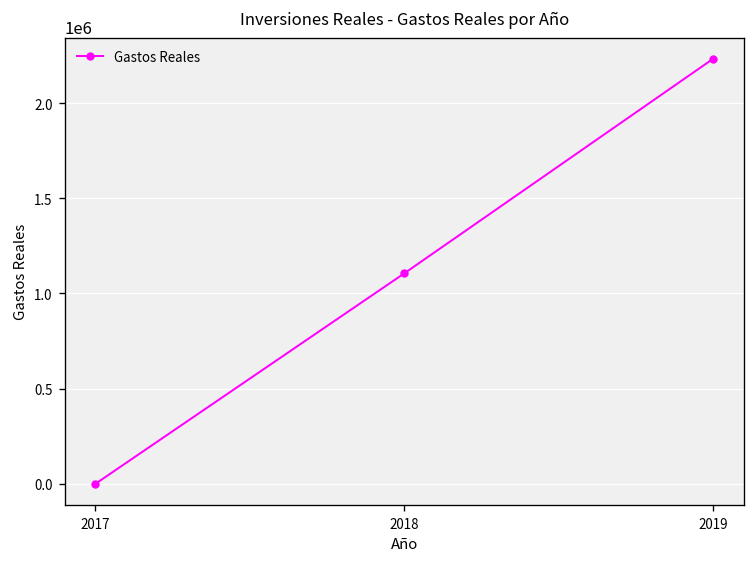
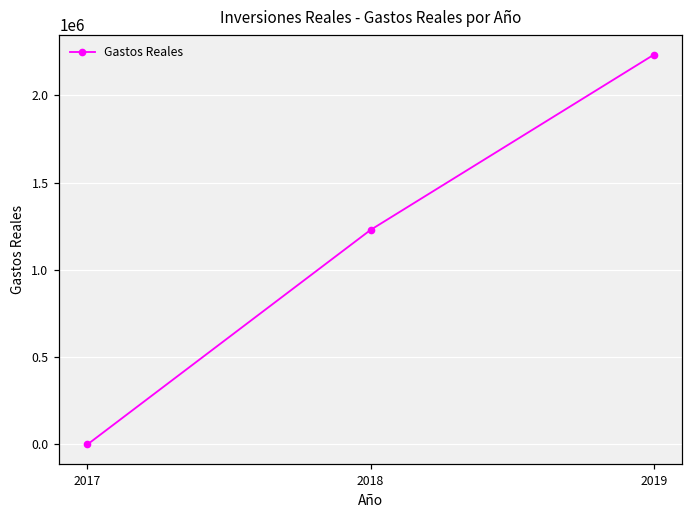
2018: 1110000 -> 1230000
